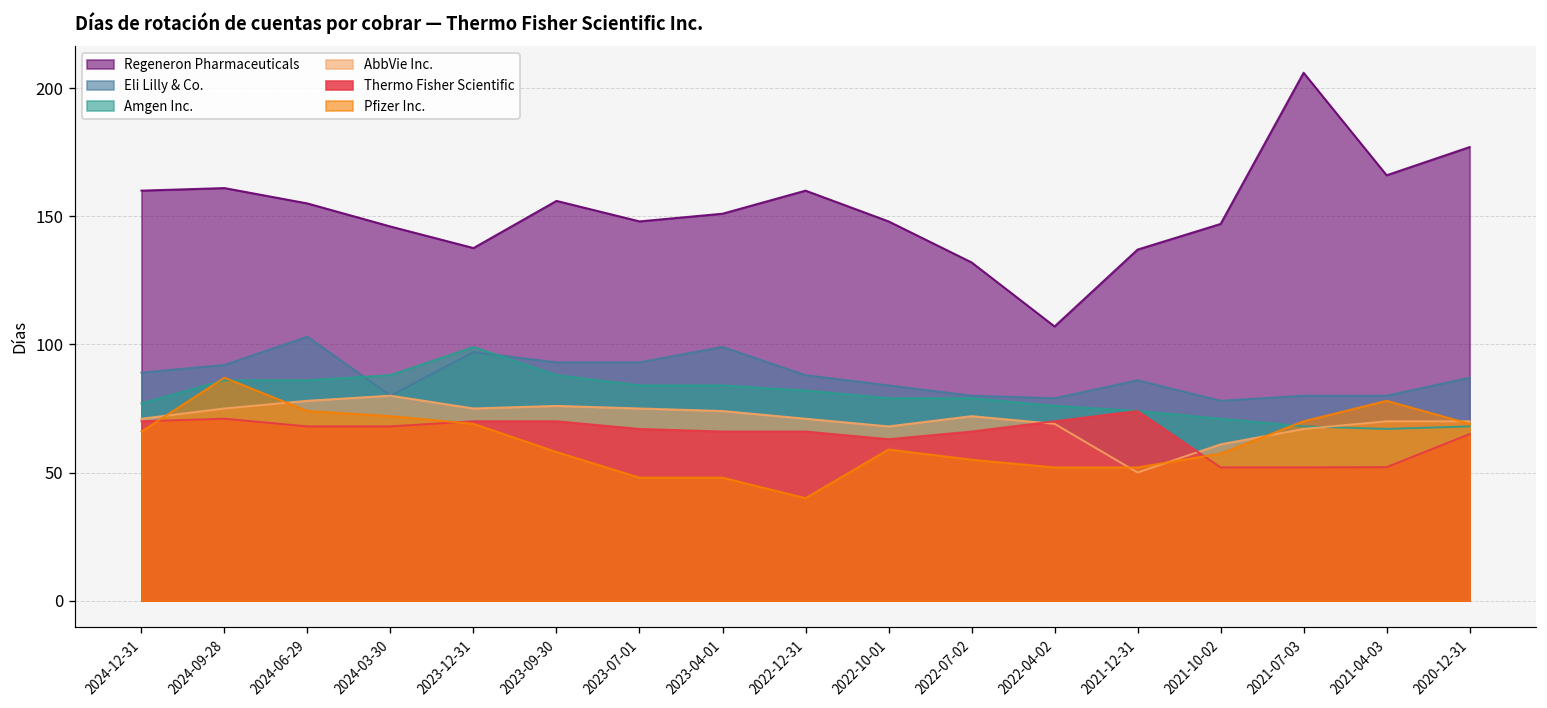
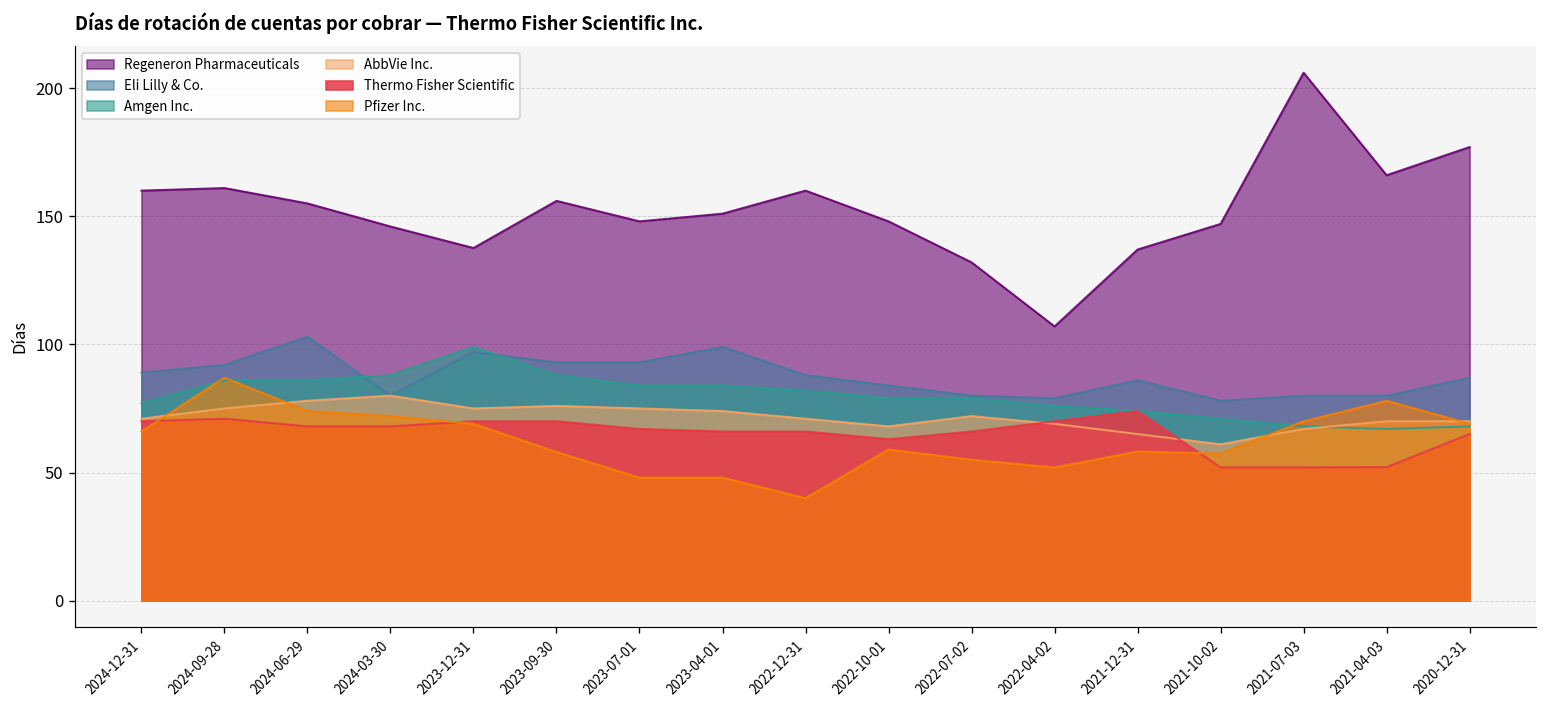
AbbVie Inc., 2021-12-31: 50 -> 65
Pfizer Inc., 2021-12-31: 52 -> 58
